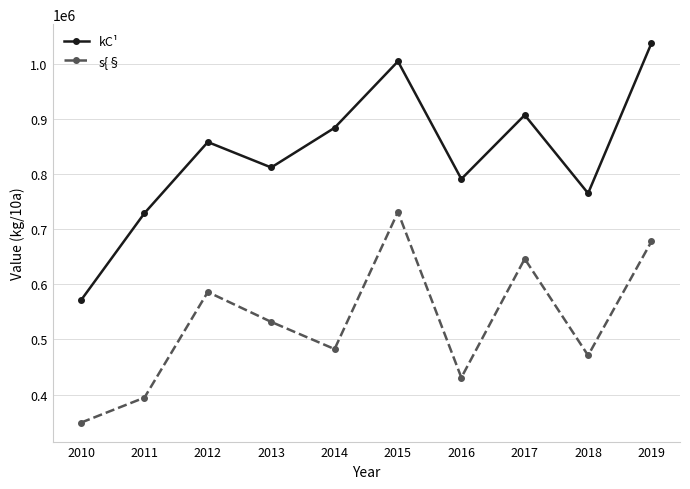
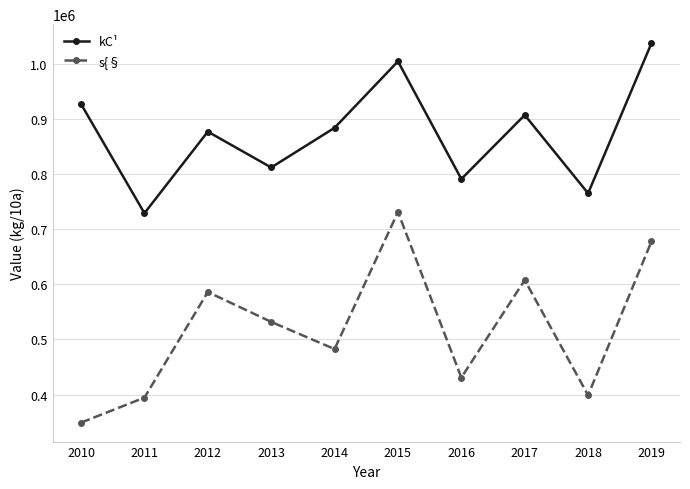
kC¹, 2010: 570000 -> 930000
kC¹, 2012: 860000 -> 880000
s{§, 2017: 650000 -> 610000
s{§, 2018: 470000 -> 400000
